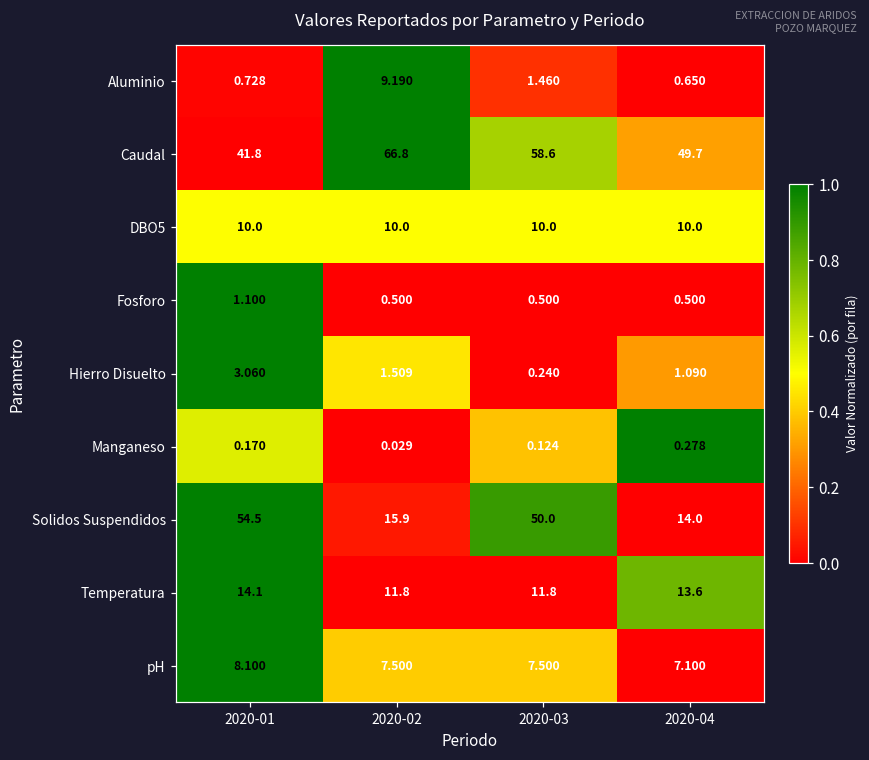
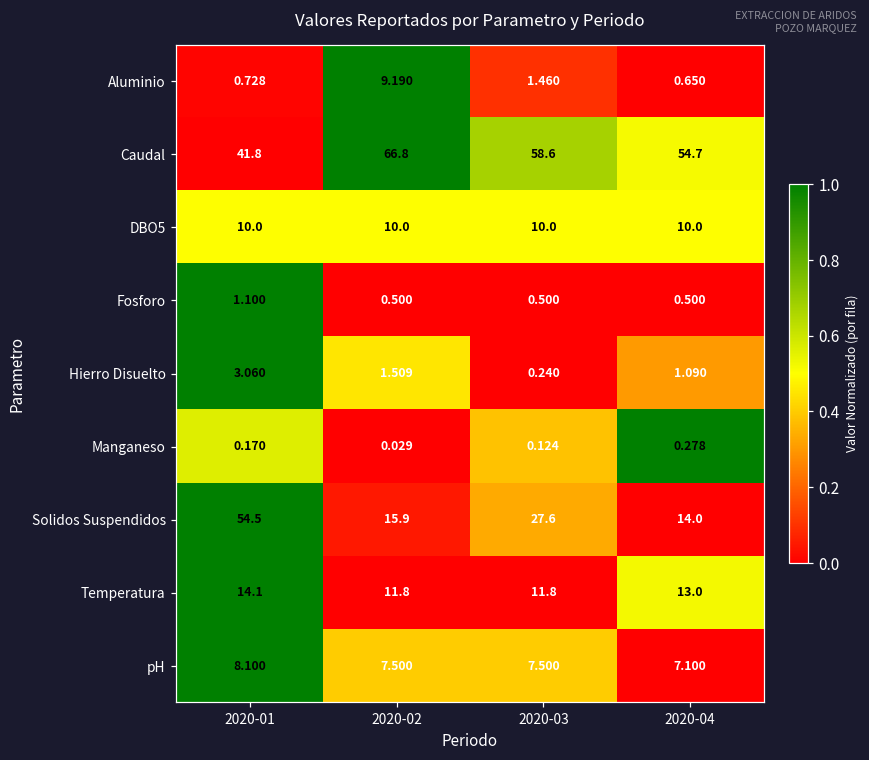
Caudal, 2020-04: 49.7 -> 54.7
Solidos Suspendidos, 2020-03: 50.0 -> 27.6
Temperatura, 2020-04: 13.6 -> 13.0
